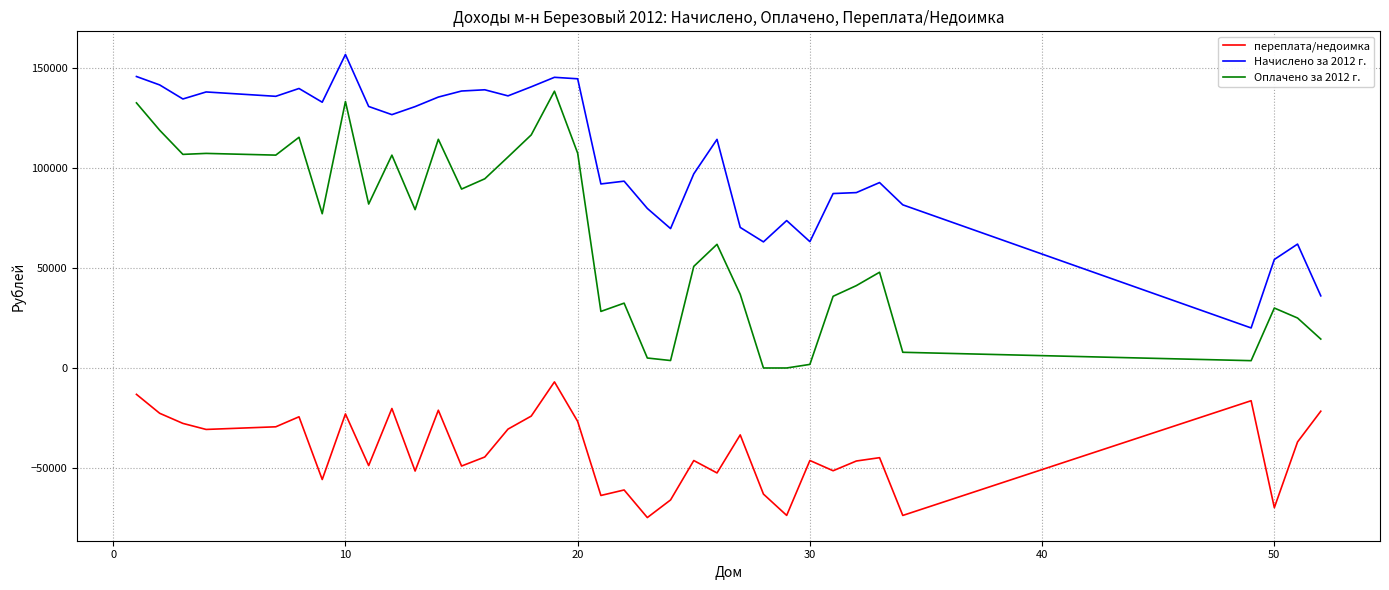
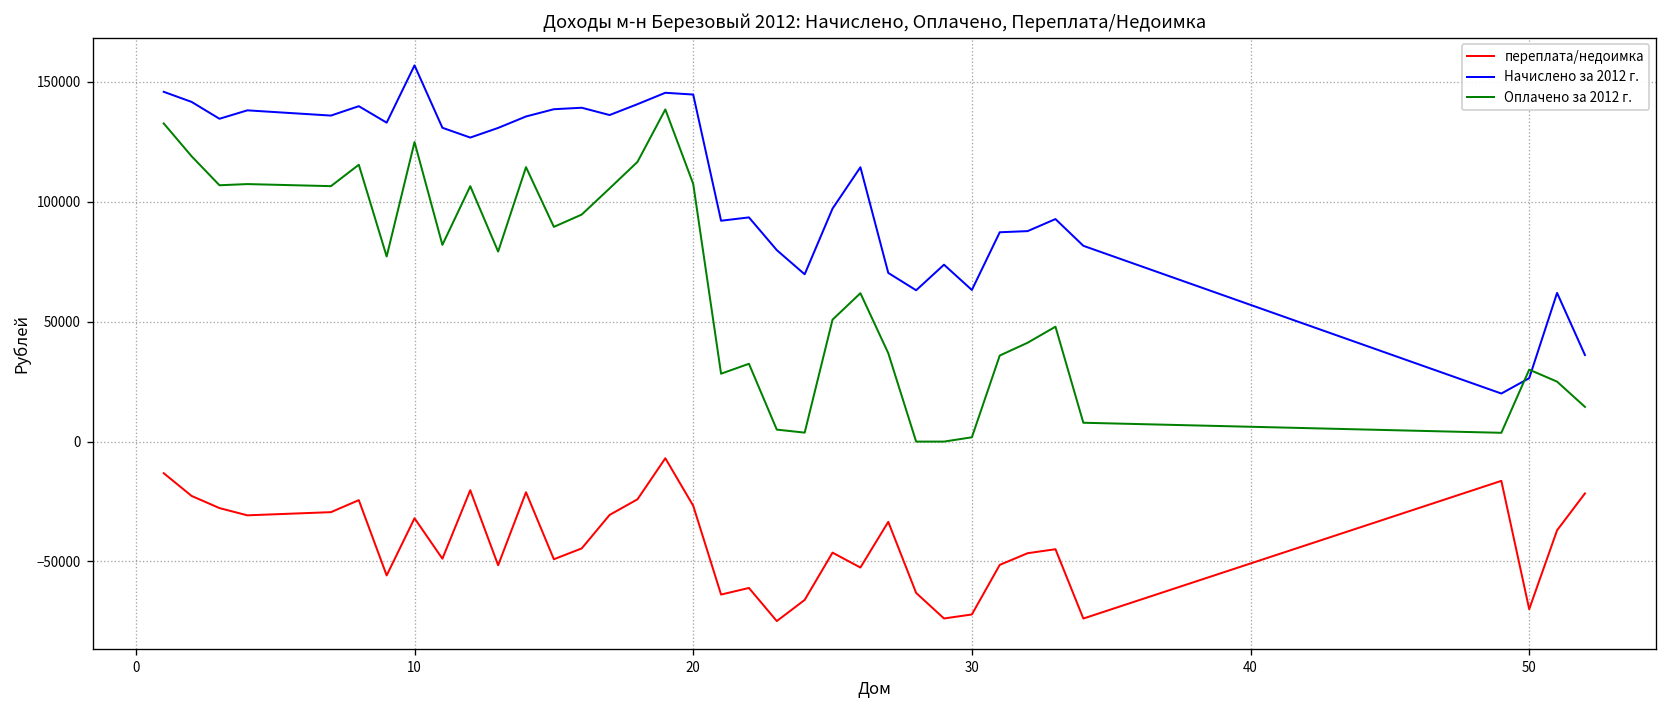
переплата/недоимка, 10: -23000 -> -32000
Оплачено за 2012 г., 10: 133000 -> 125000
переплата/недоимка, 30: -46000 -> -72000
Начислено за 2012 г., 50: 54000 -> 26000
